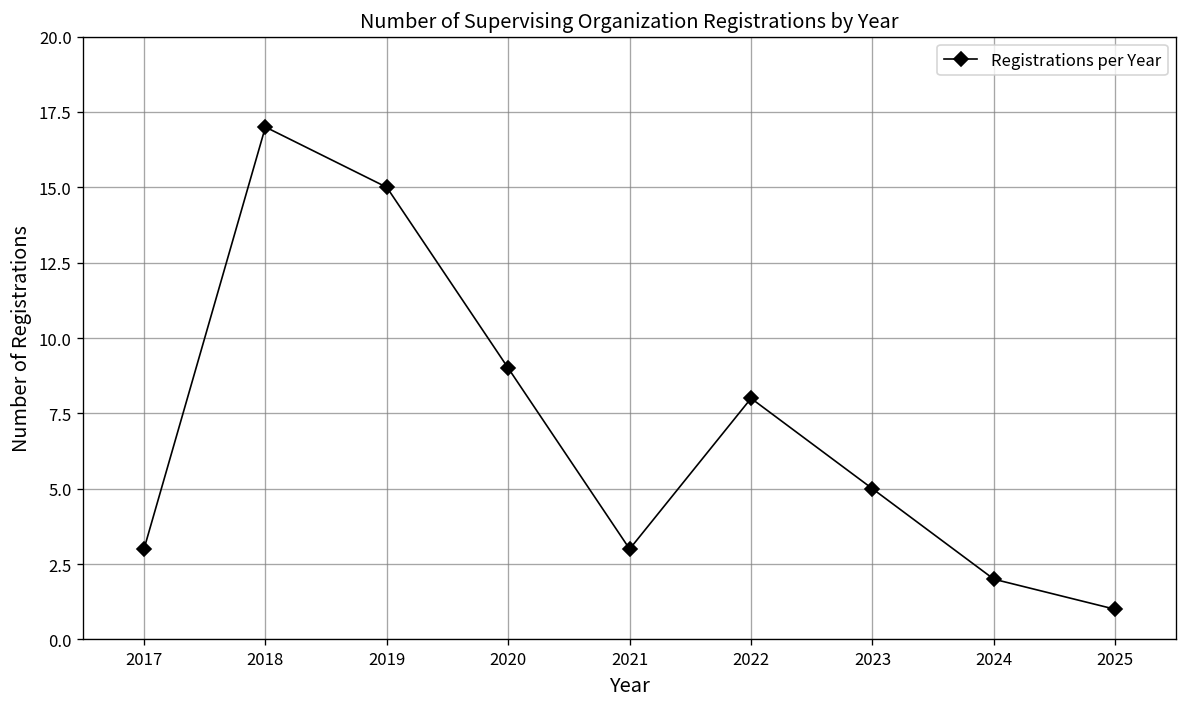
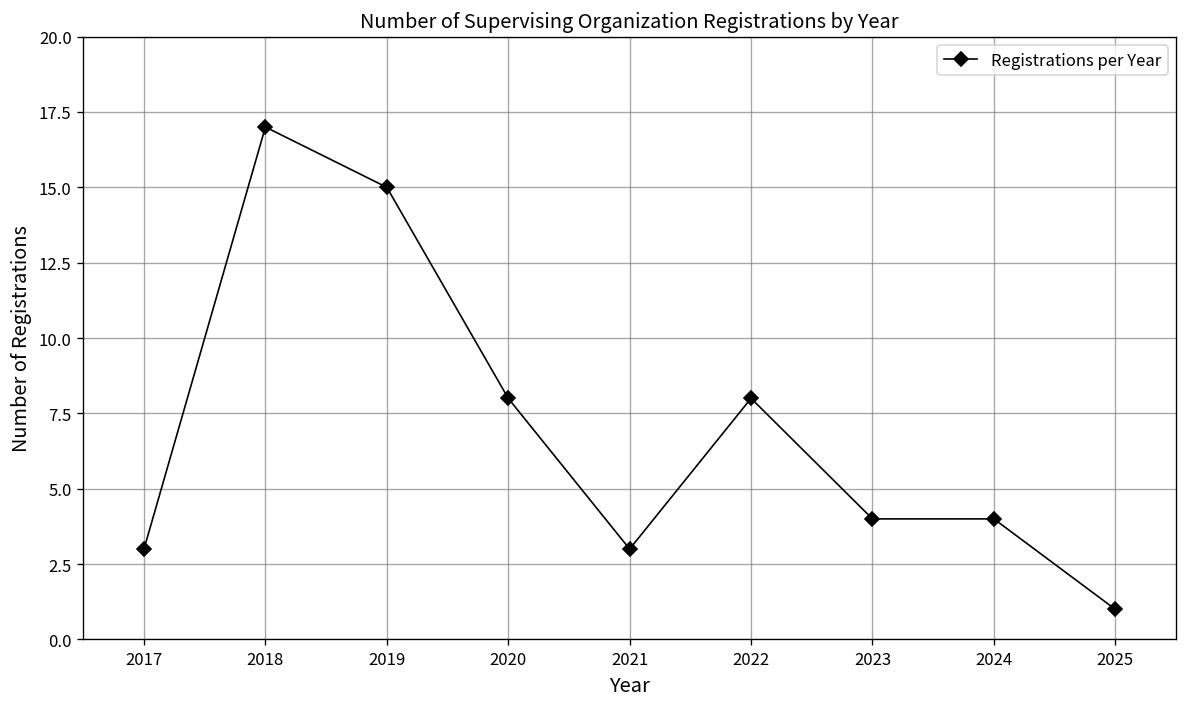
2020: 9 -> 8
2023: 5 -> 4
2024: 2 -> 4
